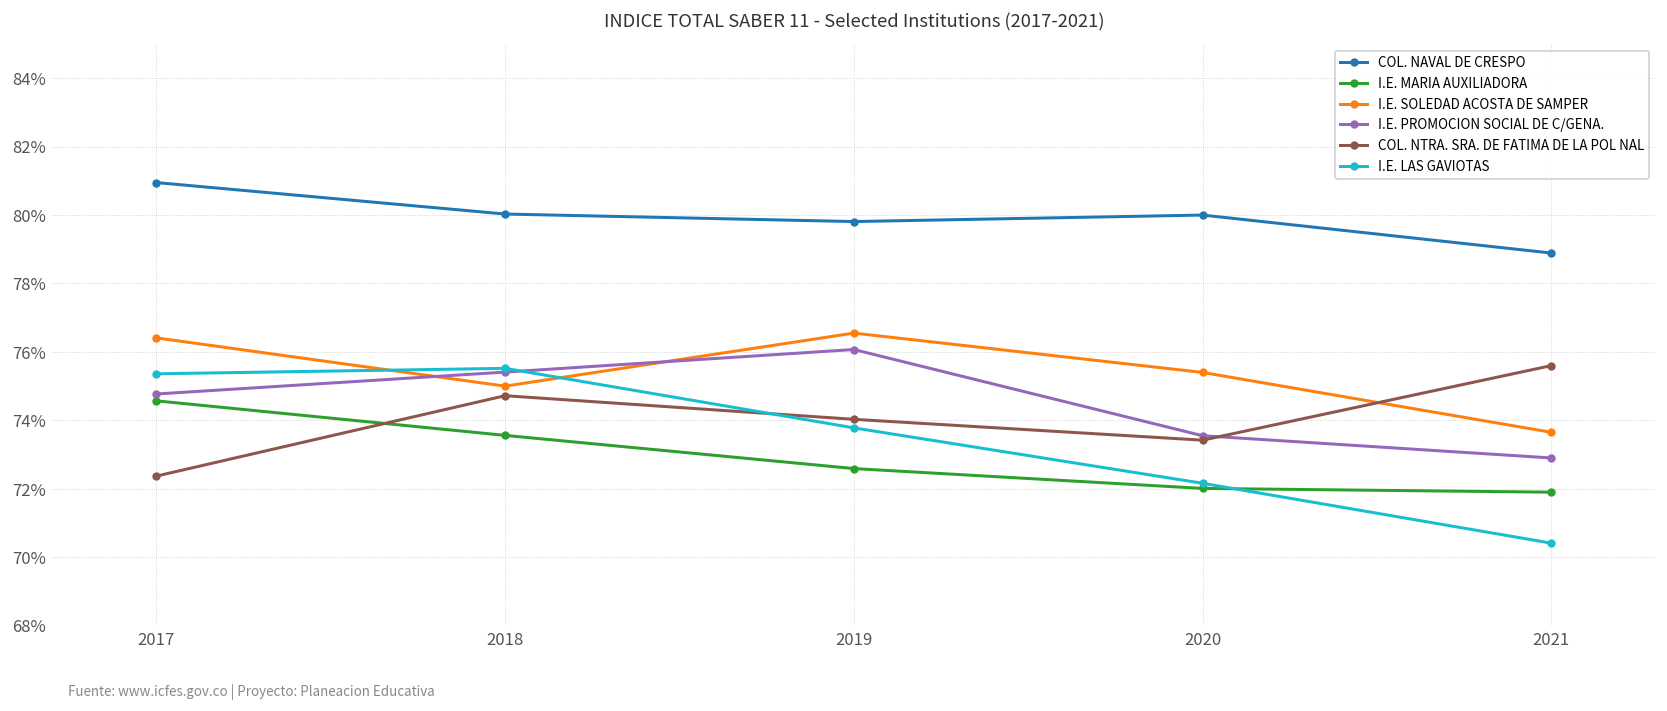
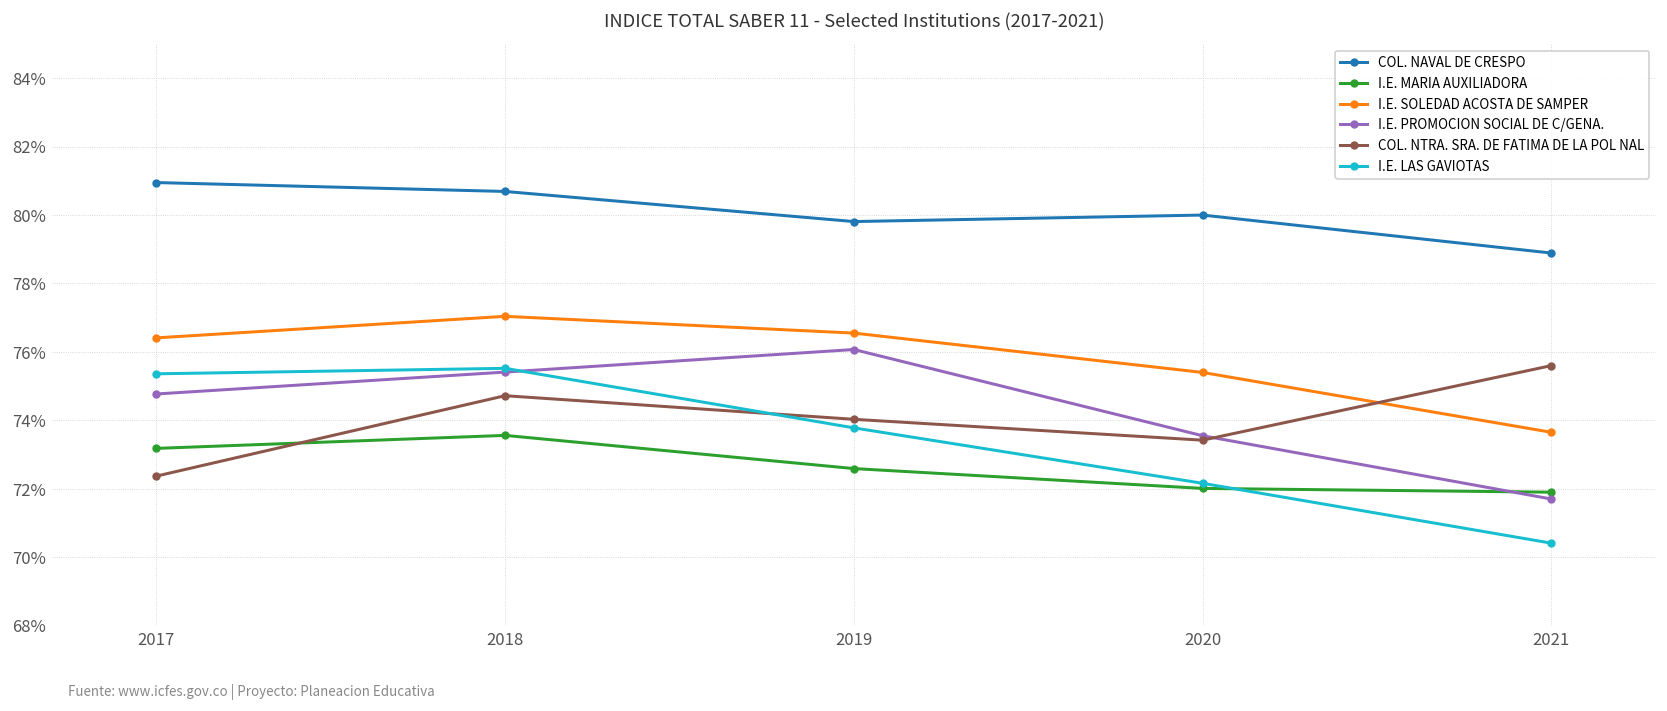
I.E. MARIA AUXILIADORA, 2017: 74.6% -> 73.2%
COL. NAVAL DE CRESPO, 2018: 80.0% -> 80.7%
I.E. SOLEDAD ACOSTA DE SAMPER, 2018: 75.0% -> 77.0%
I.E. PROMOCION SOCIAL DE C/GENA., 2021: 72.9% -> 71.7%
